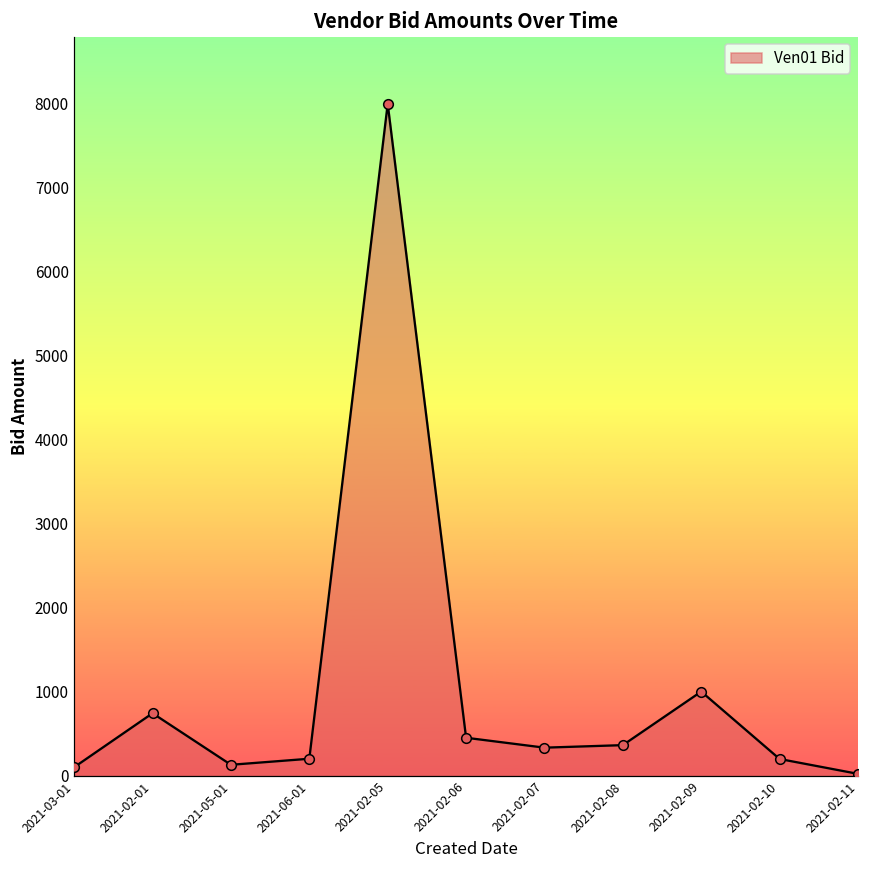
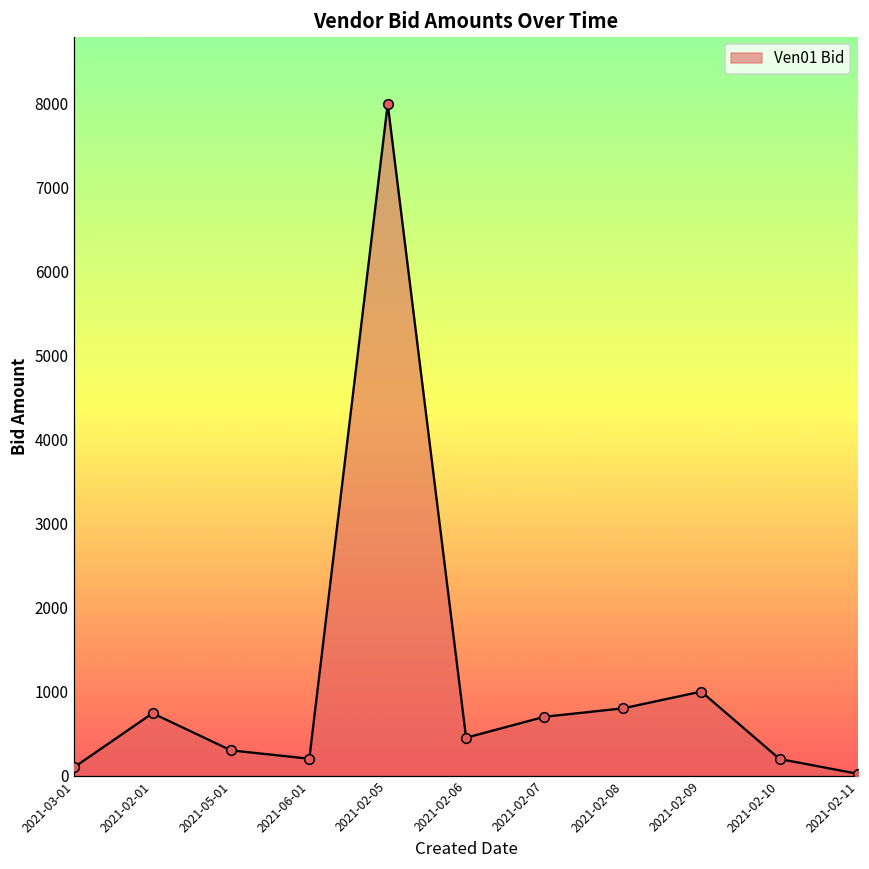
2021-05-01: 100 -> 300
2021-02-07: 300 -> 700
2021-02-08: 400 -> 800
